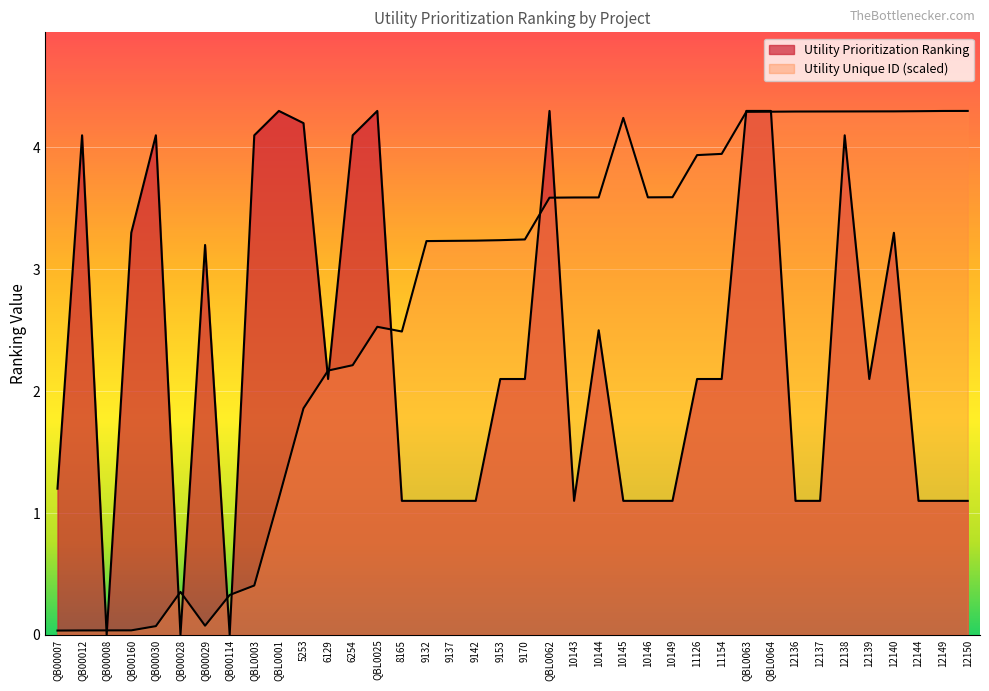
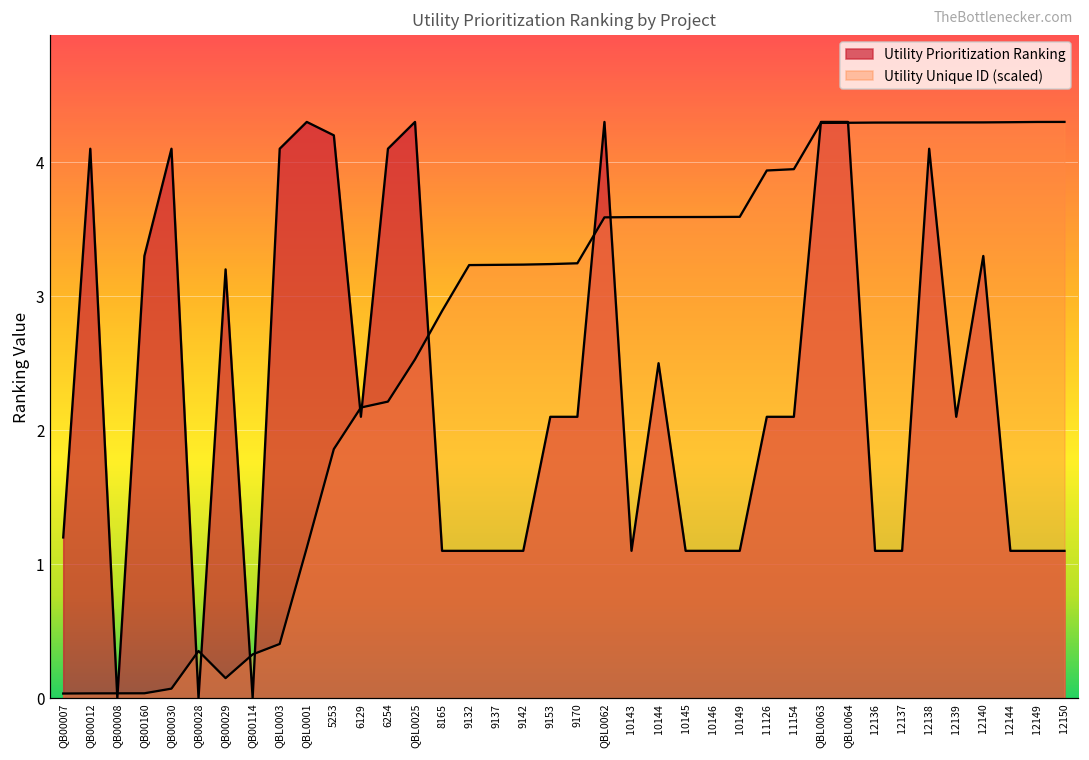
Utility Unique ID (scaled), QB00029: 0.08 -> 0.15
Utility Unique ID (scaled), 8165: 2.49 -> 2.89
Utility Unique ID (scaled), 10145: 4.24 -> 3.59
